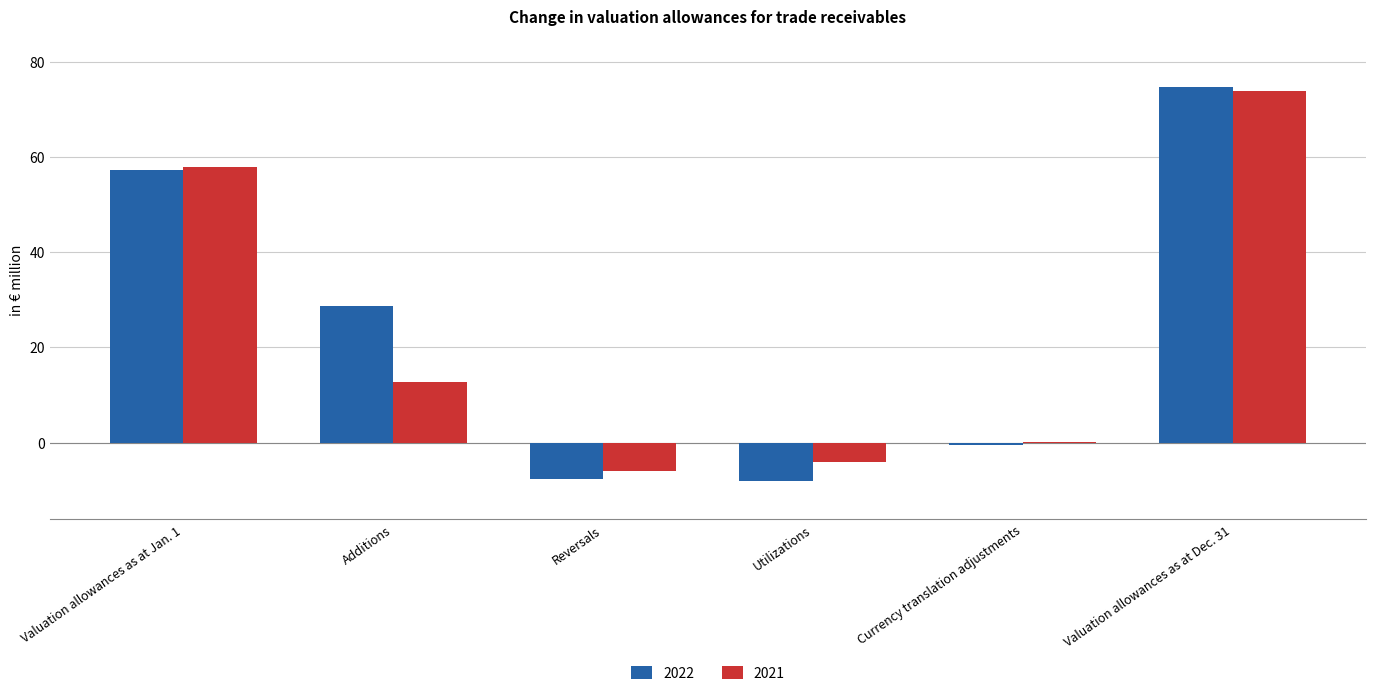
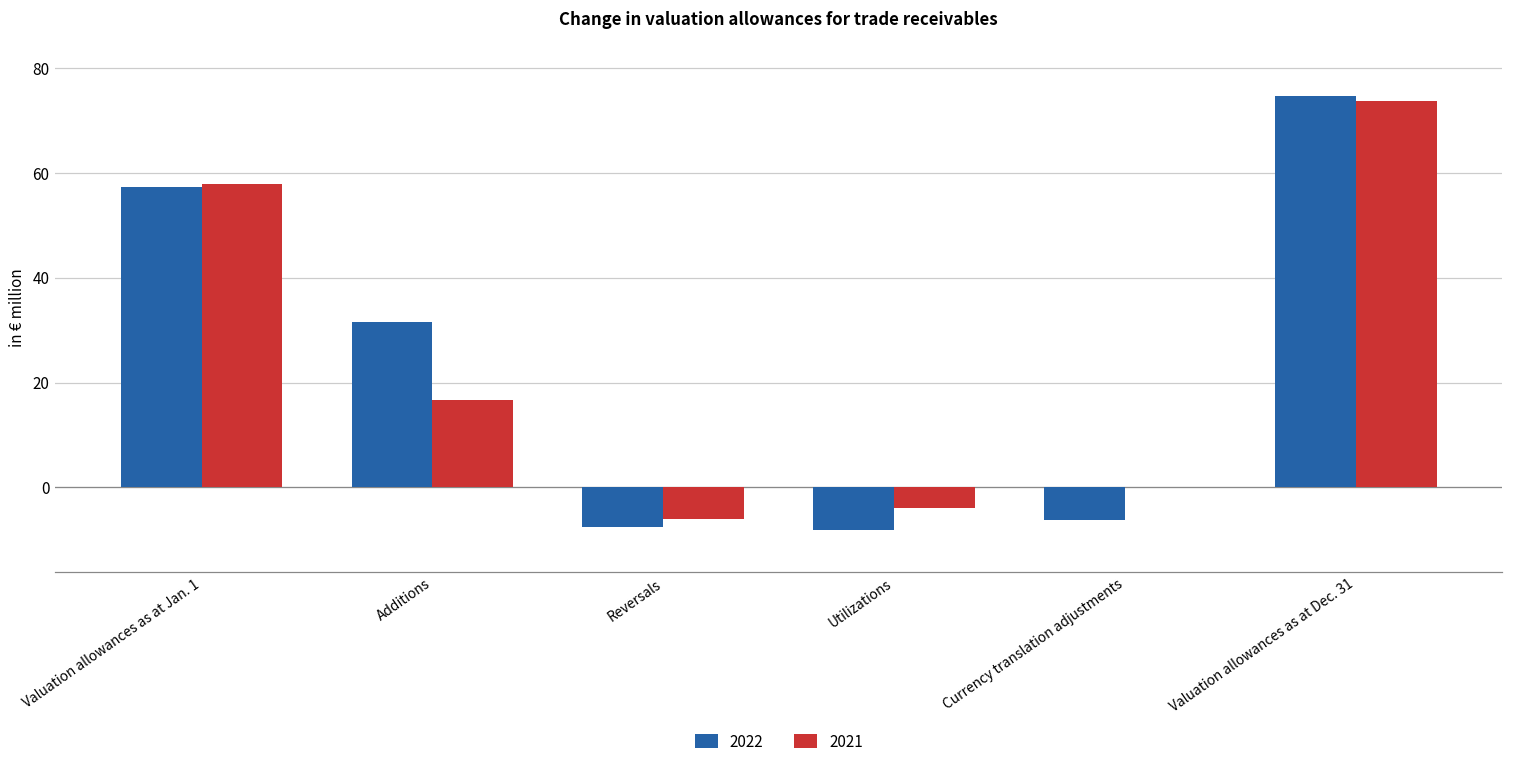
2022, Additions: 29 -> 32
2021, Additions: 13 -> 17
2022, Currency translation adjustments: -1 -> -6
